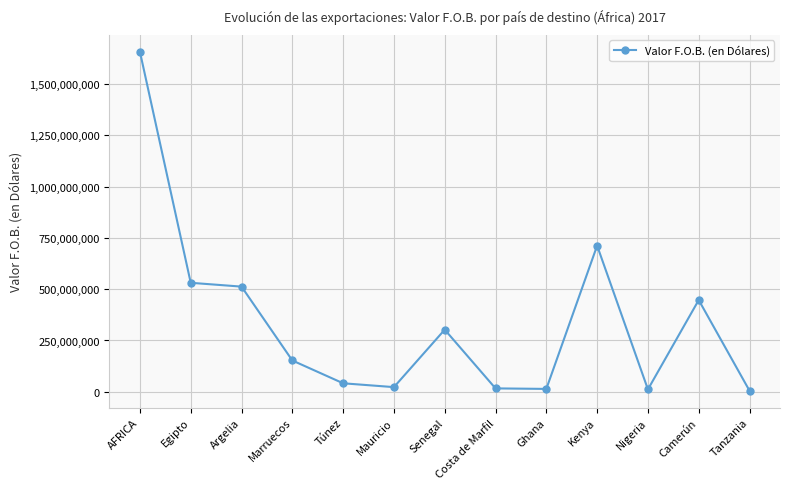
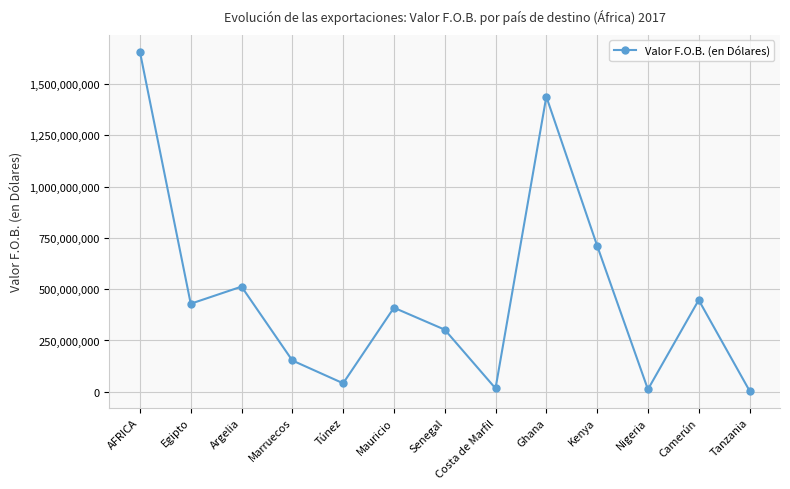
Egipto: 530,000,000 -> 430,000,000
Mauricio: 20,000,000 -> 410,000,000
Ghana: 10,000,000 -> 1,440,000,000
